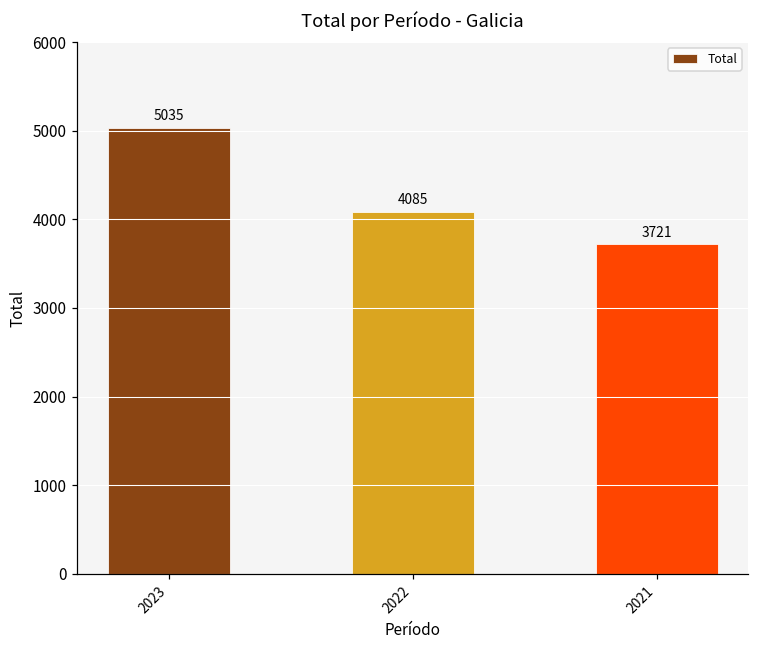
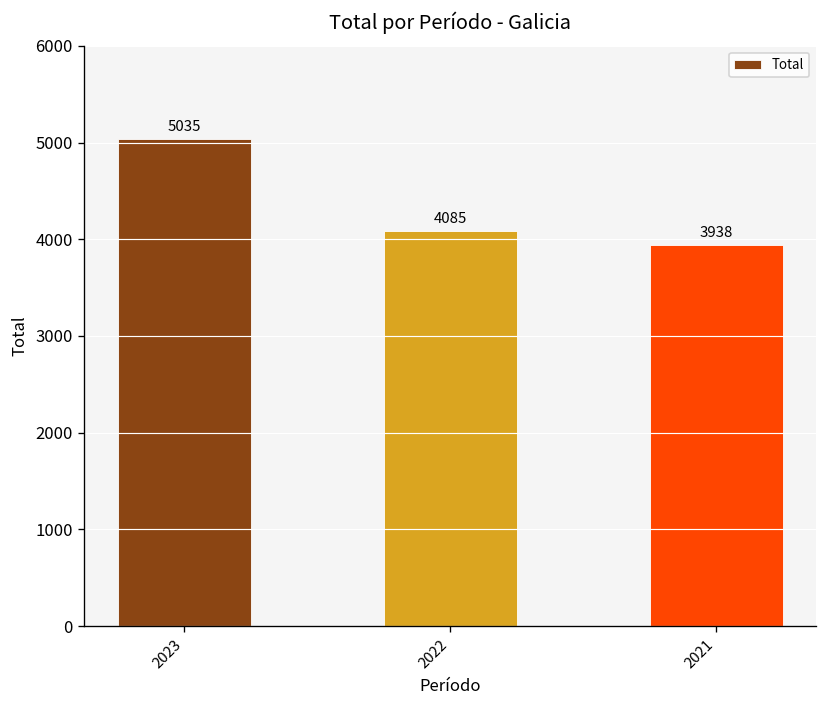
2021: 3721 -> 3938
